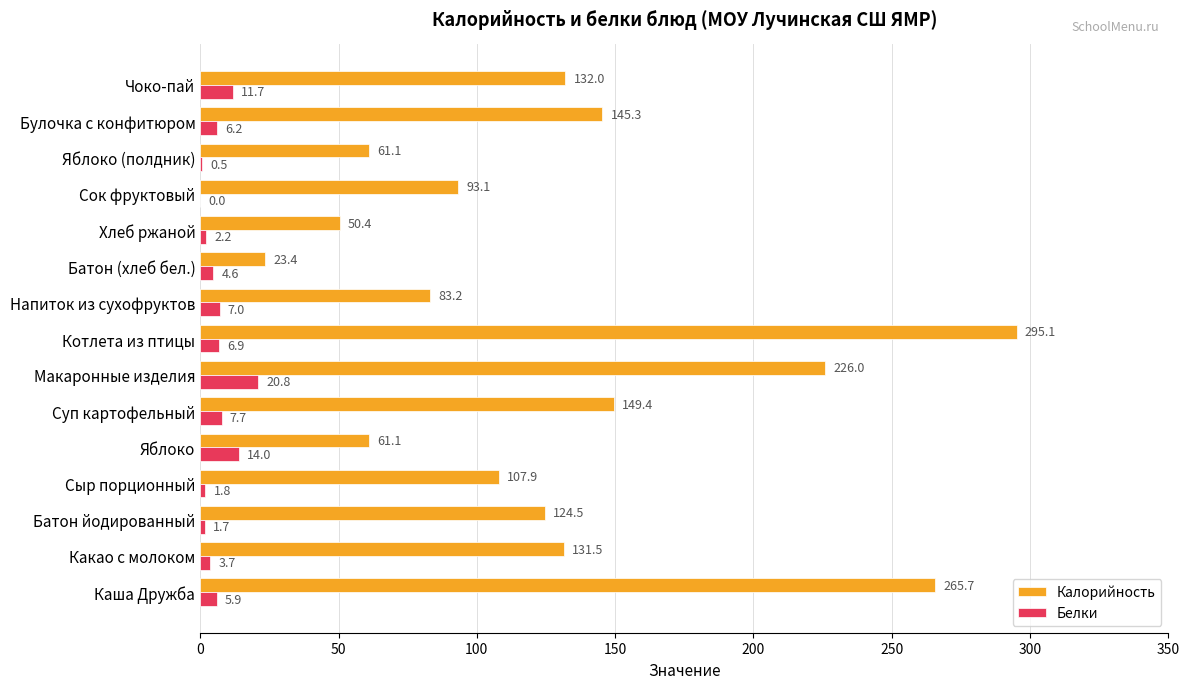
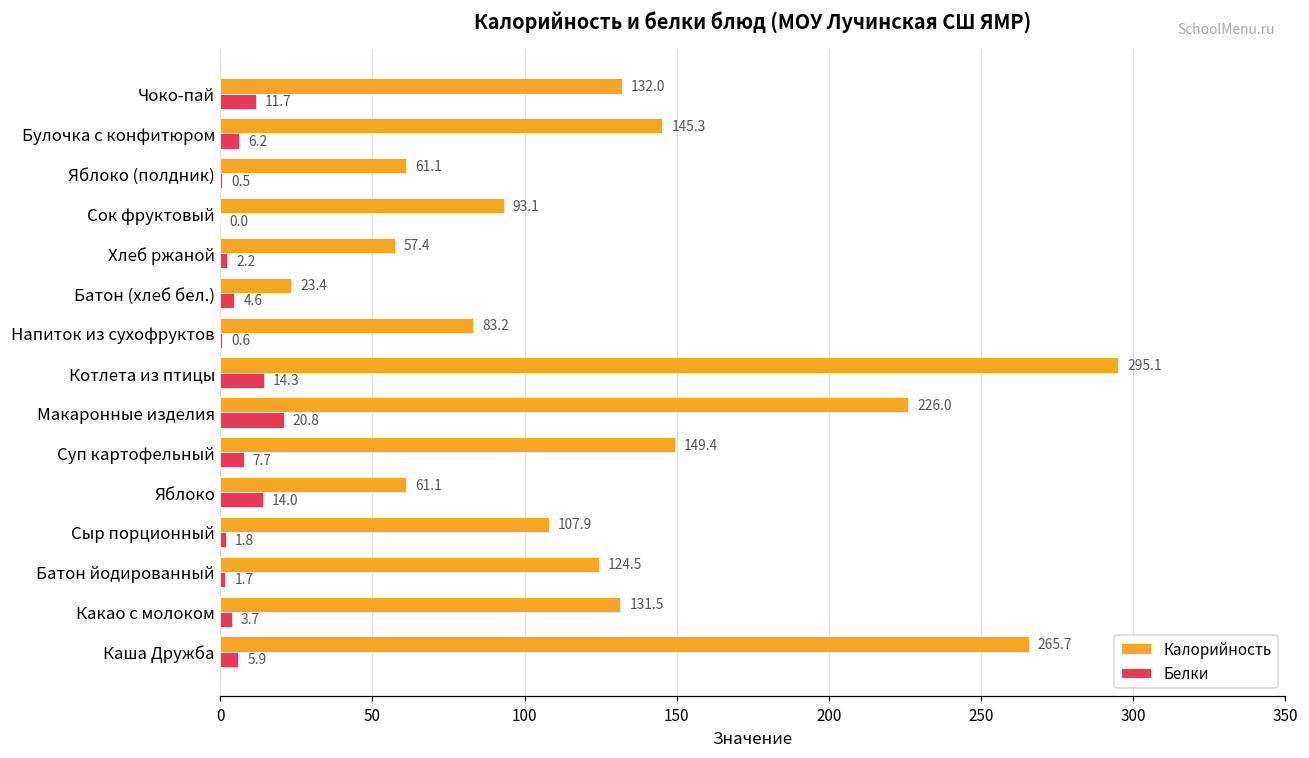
Калорийность, Хлеб ржаной: 50.4 -> 57.4
Белки, Напиток из сухофруктов: 7.0 -> 0.6
Белки, Котлета из птицы: 6.9 -> 14.3
